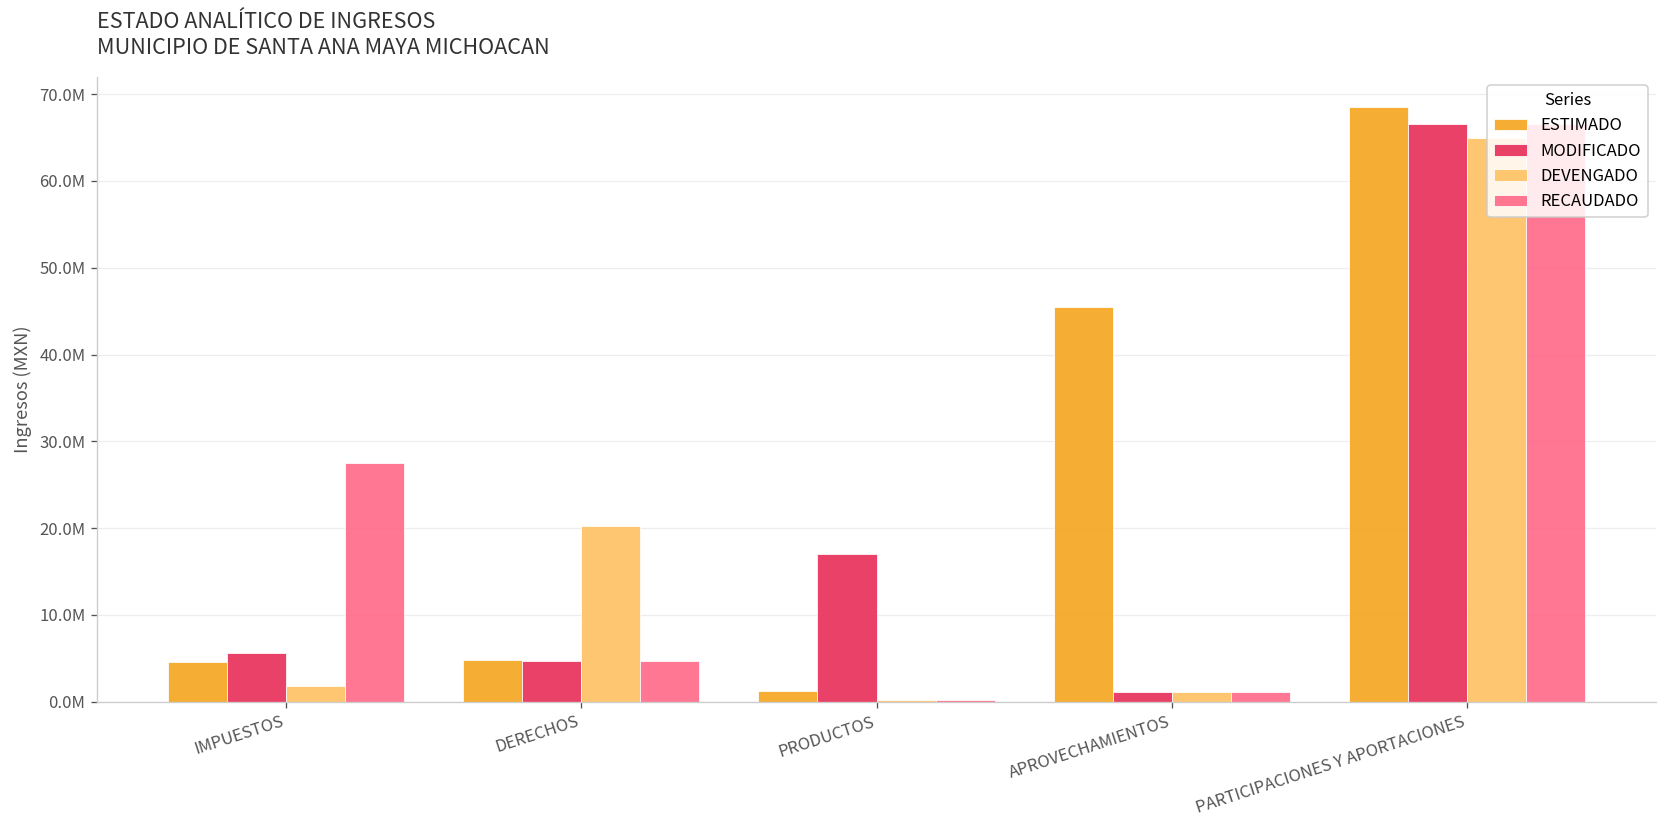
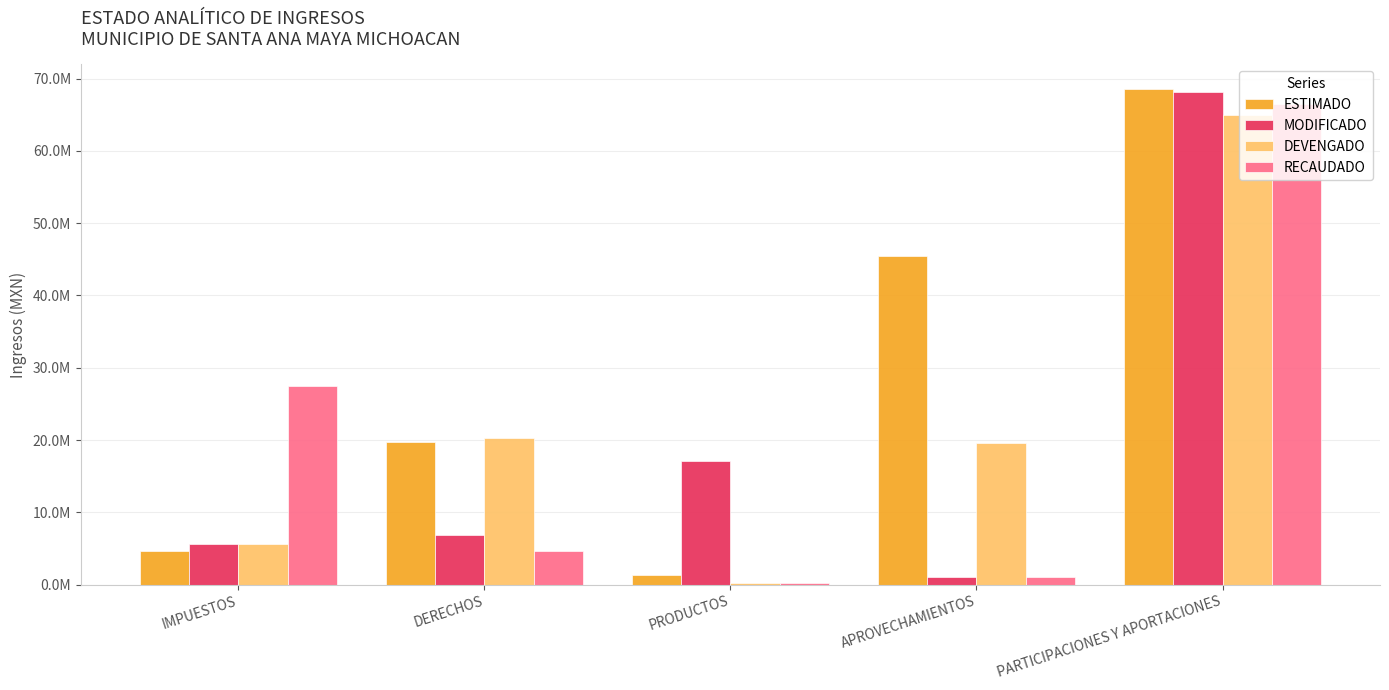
DEVENGADO, IMPUESTOS: 2000000 -> 6000000
ESTIMADO, DERECHOS: 5000000 -> 20000000
MODIFICADO, DERECHOS: 5000000 -> 7000000
DEVENGADO, APROVECHAMIENTOS: 1000000 -> 20000000
MODIFICADO, PARTICIPACIONES Y APORTACIONES: 67000000 -> 68000000
